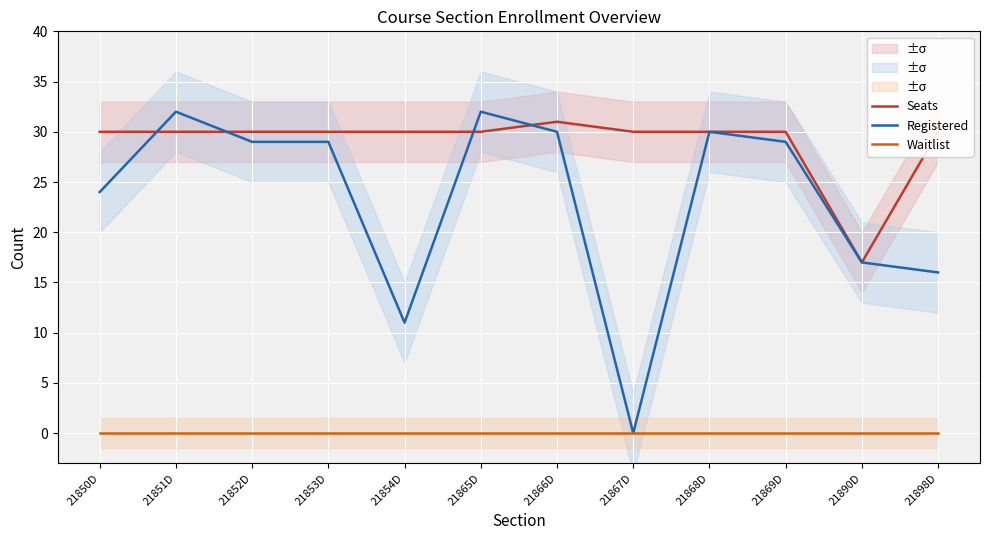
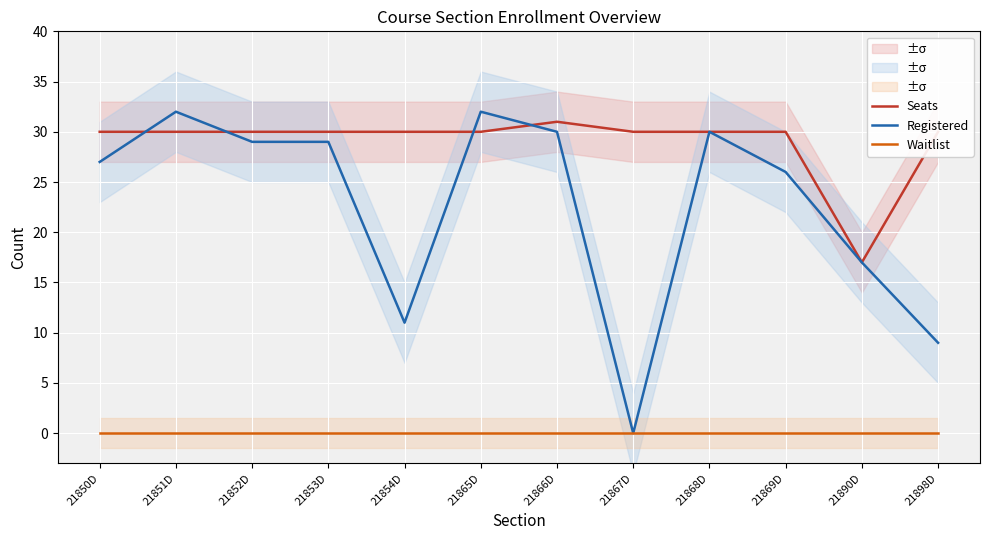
Registered, 21850D: 24 -> 27
Registered, 21869D: 29 -> 26
Registered, 21898D: 16 -> 9
